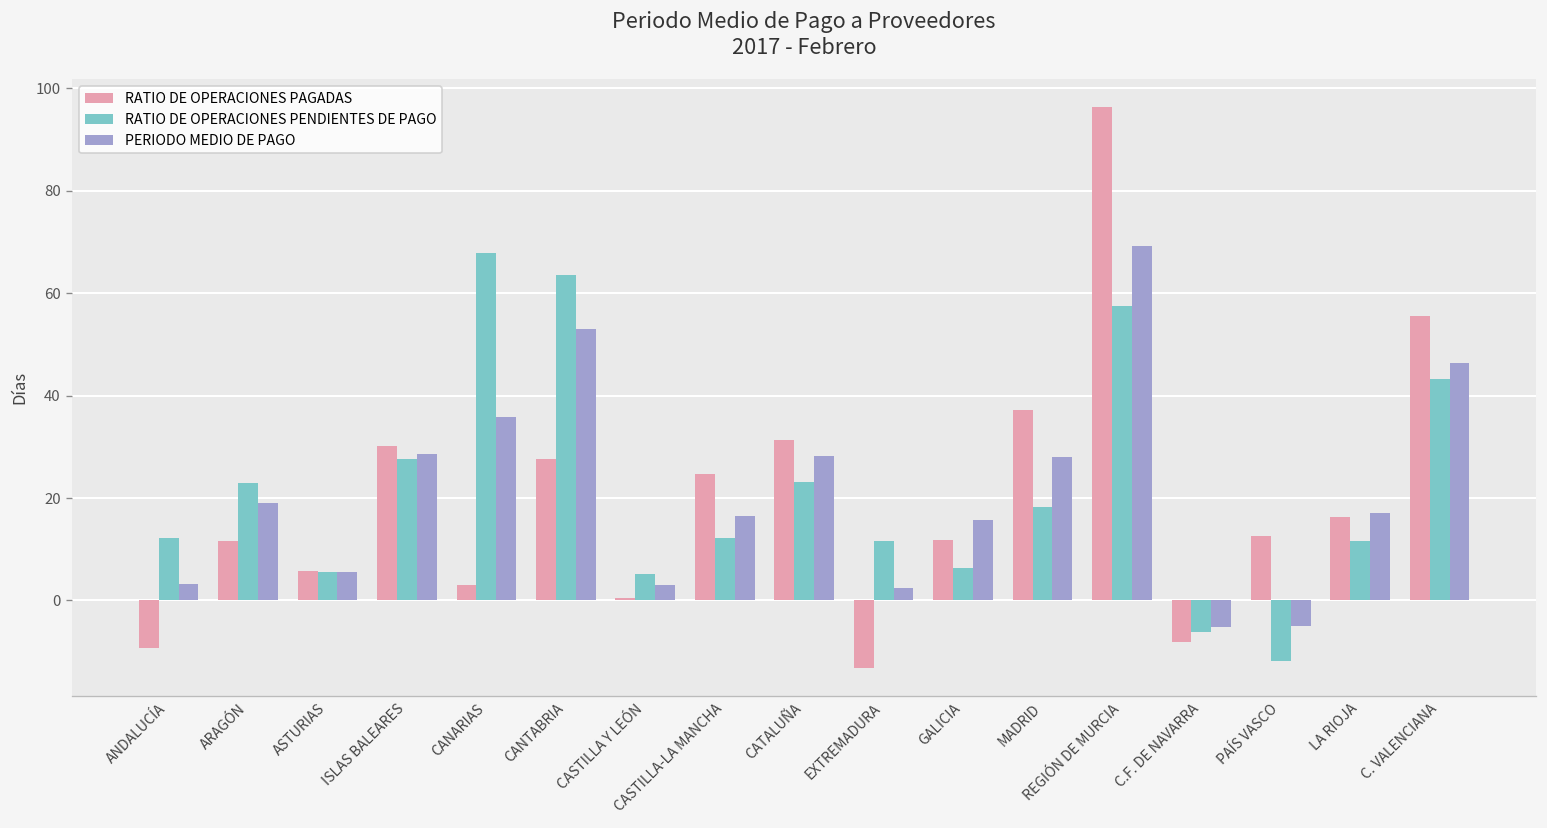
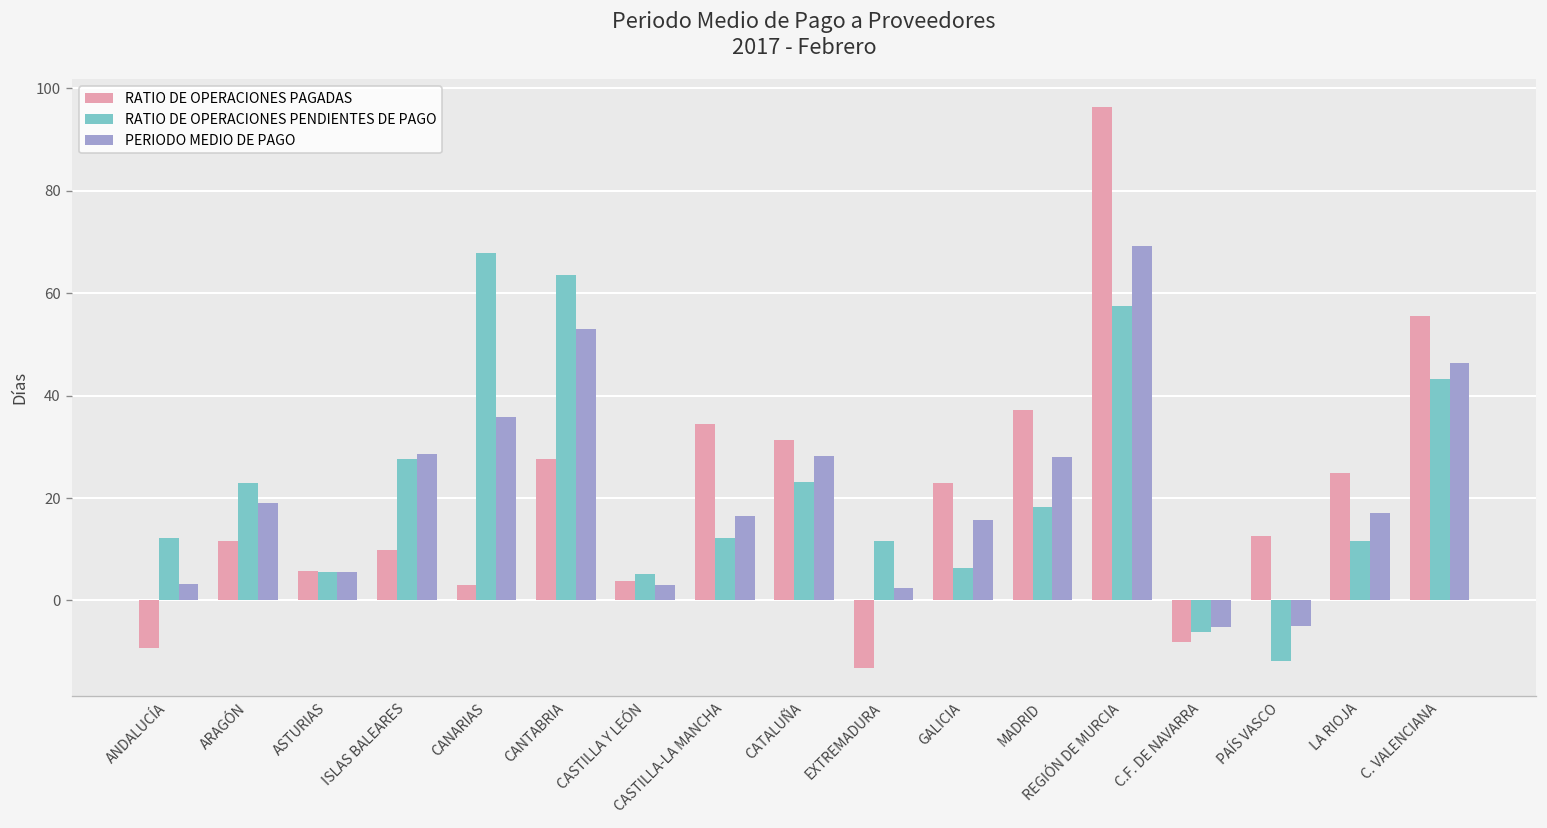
RATIO DE OPERACIONES PAGADAS, ISLAS BALEARES: 30 -> 10
RATIO DE OPERACIONES PAGADAS, CASTILLA Y LEÓN: 0 -> 4
RATIO DE OPERACIONES PAGADAS, CASTILLA-LA MANCHA: 25 -> 35
RATIO DE OPERACIONES PAGADAS, GALICIA: 12 -> 23
RATIO DE OPERACIONES PAGADAS, LA RIOJA: 16 -> 25
